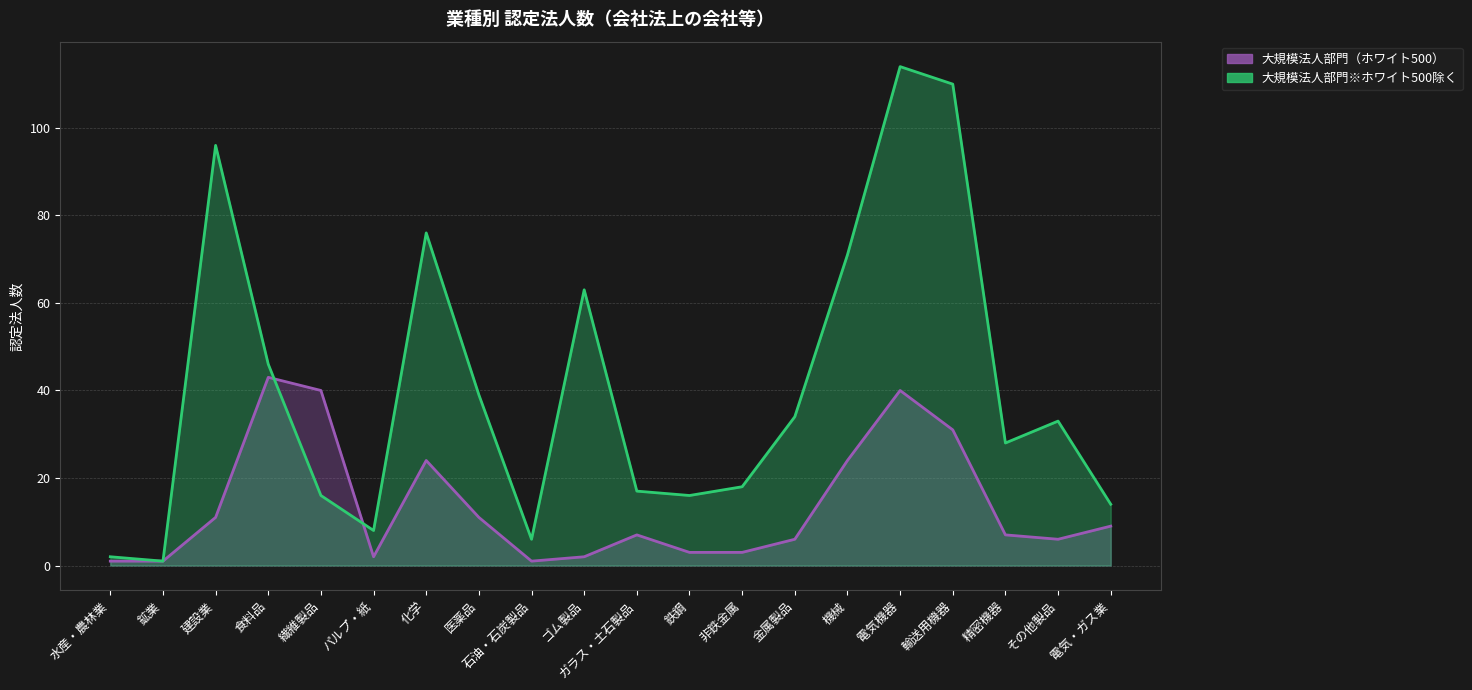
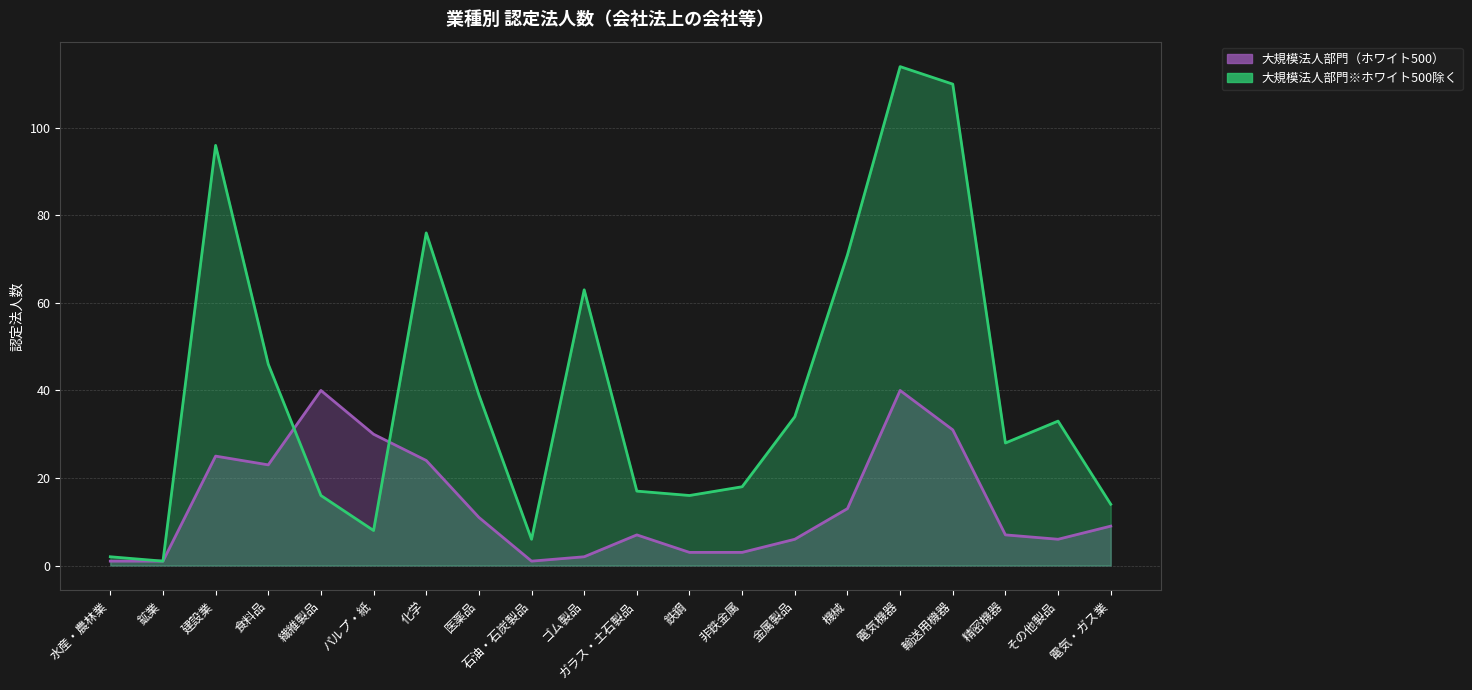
大規模法人部門（ホワイト500）, 建設業: 11 -> 25
大規模法人部門（ホワイト500）, 食料品: 43 -> 23
大規模法人部門（ホワイト500）, パルプ・紙: 2 -> 30
大規模法人部門（ホワイト500）, 機械: 24 -> 13
